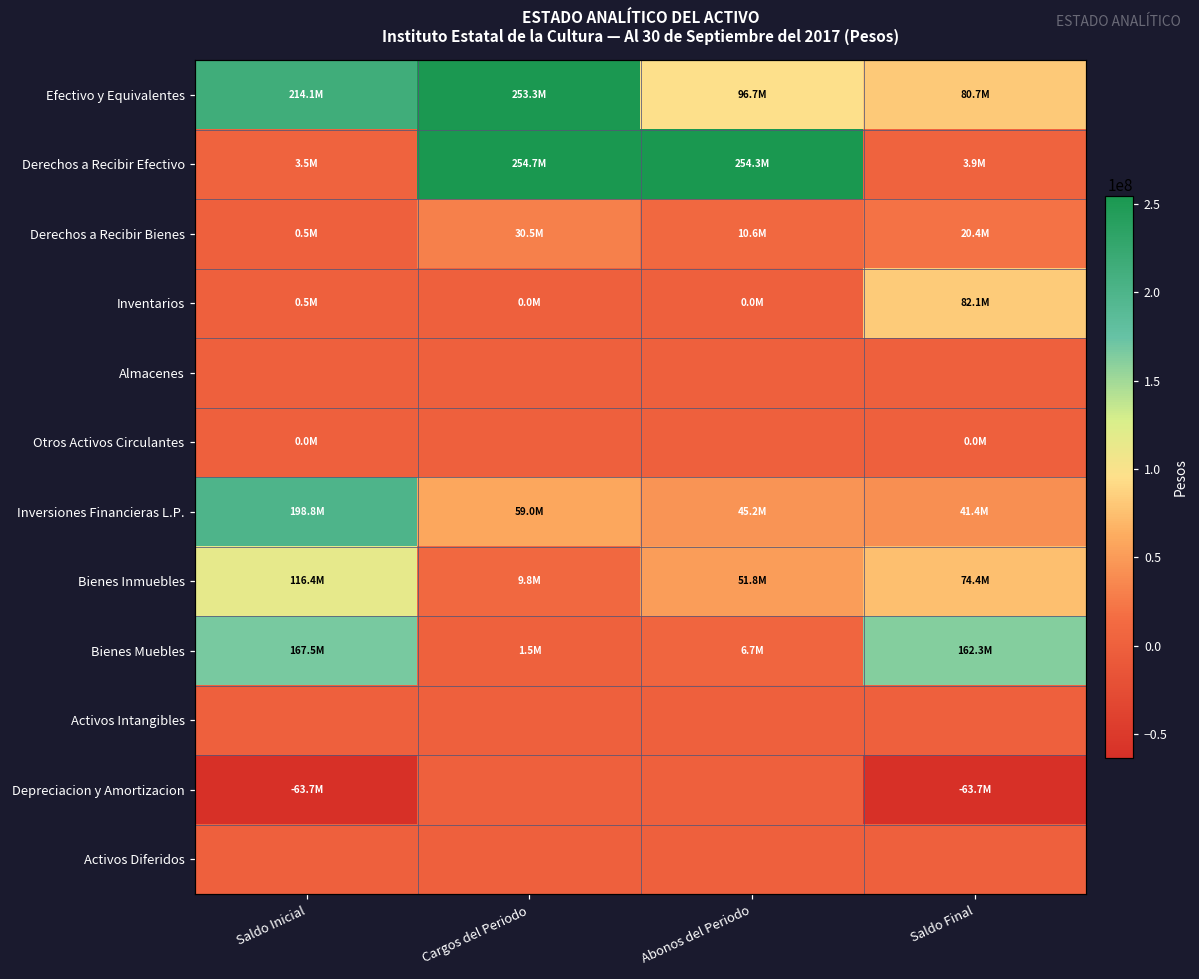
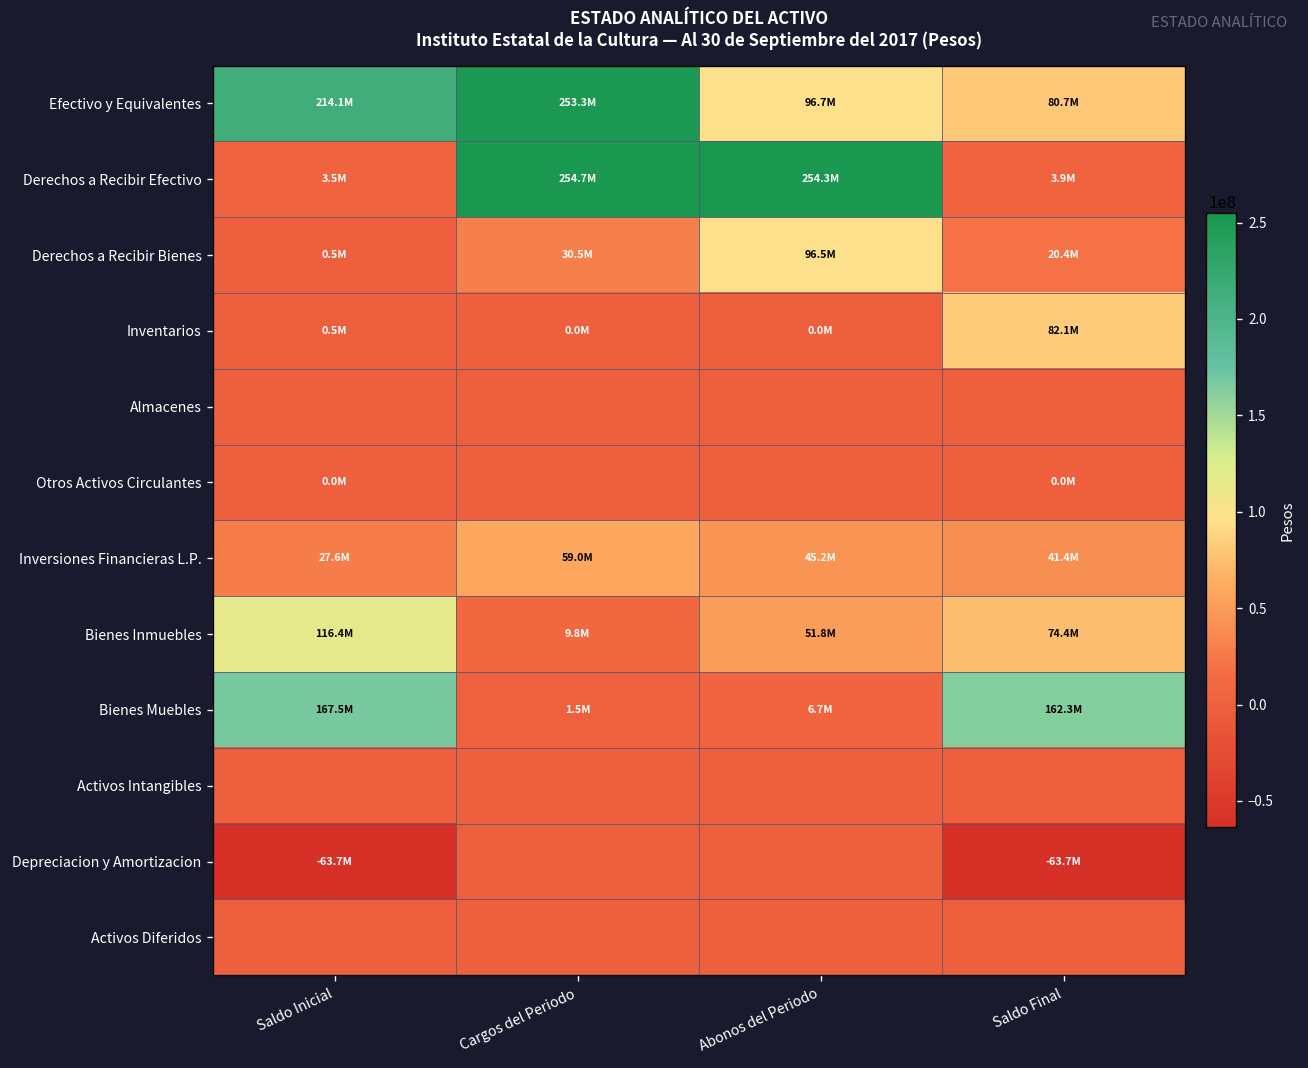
Derechos a Recibir Bienes, Abonos del Periodo: 10.6M -> 96.5M
Inversiones Financieras L.P., Saldo Inicial: 198.8M -> 27.6M
